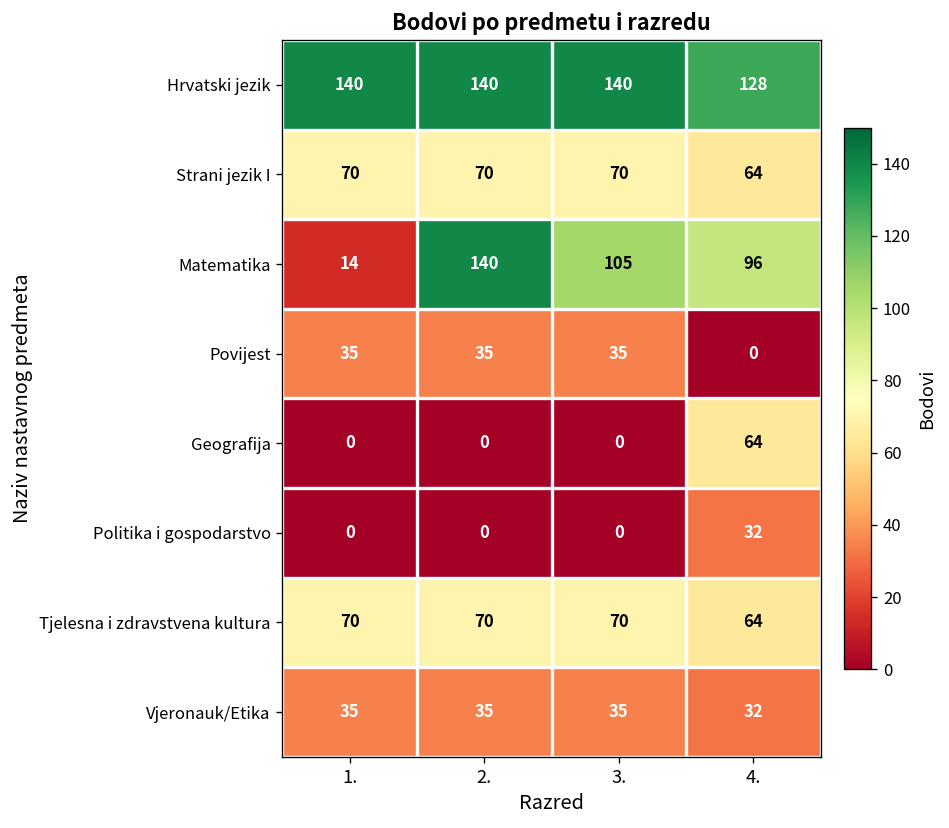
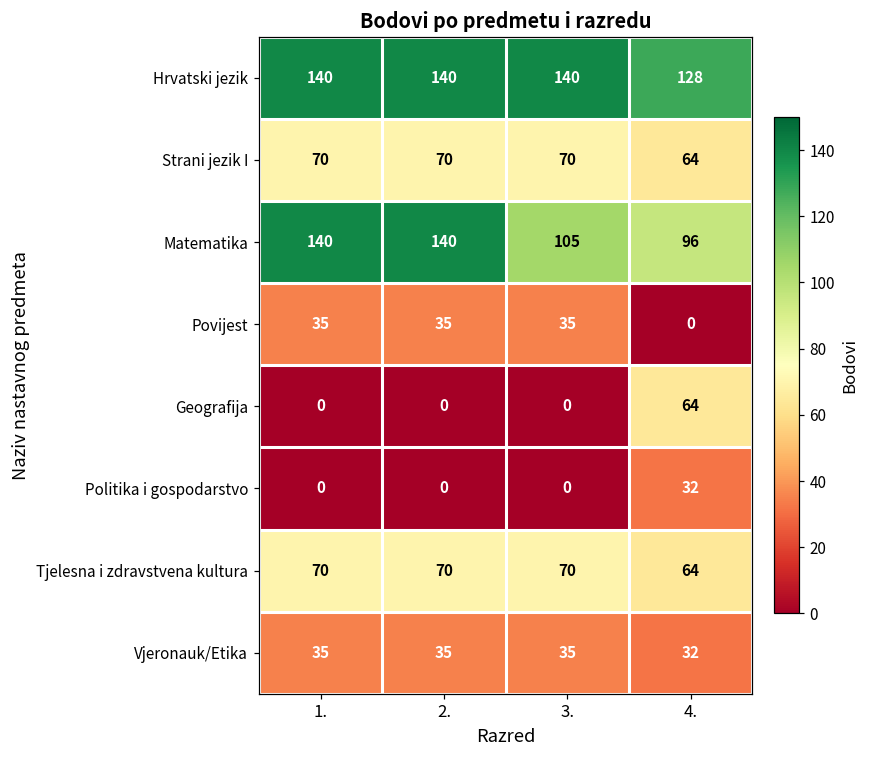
Matematika, 1.: 14 -> 140
